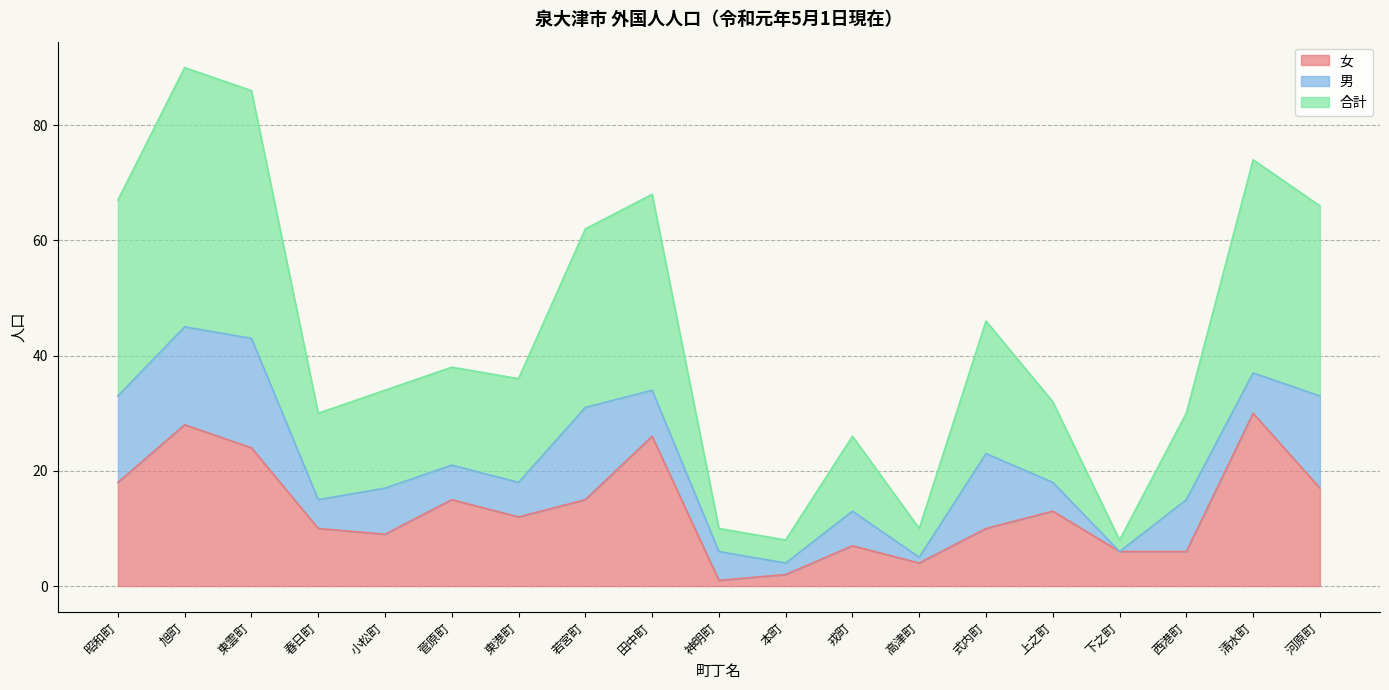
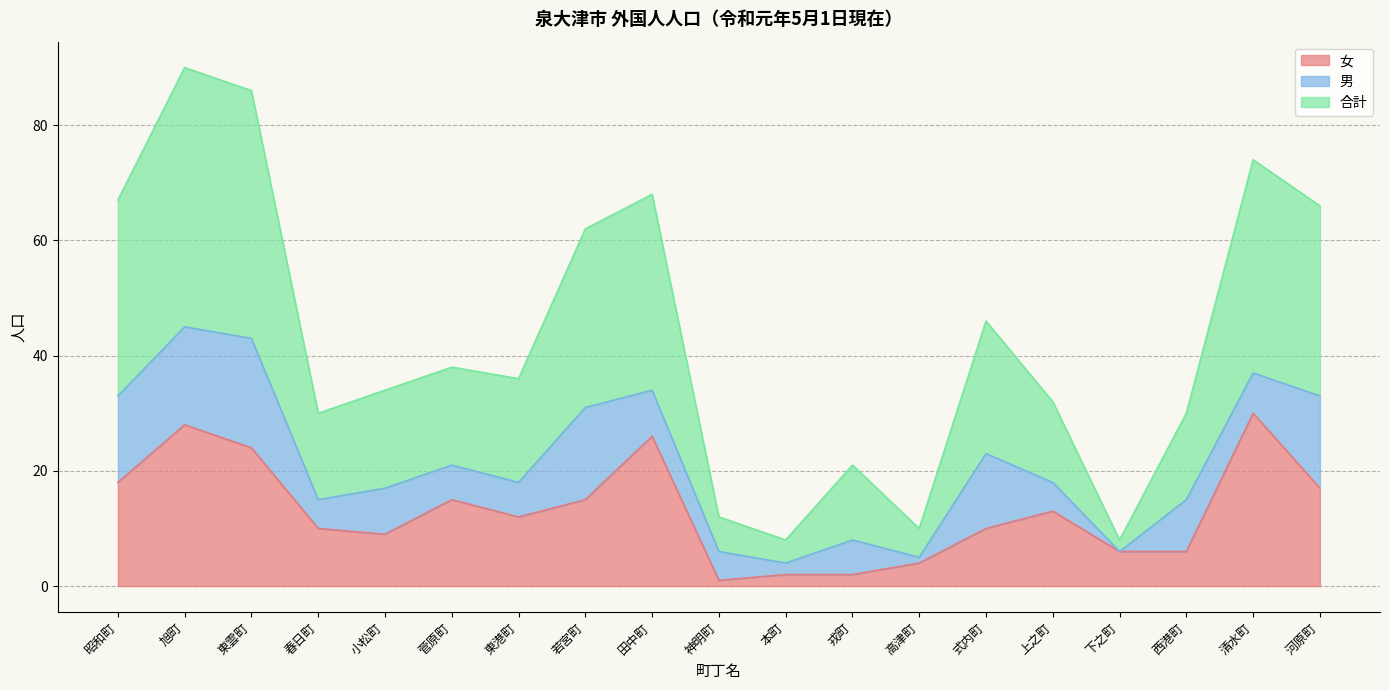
合計, 神明町: 4 -> 6
女, 戎町: 7 -> 2
